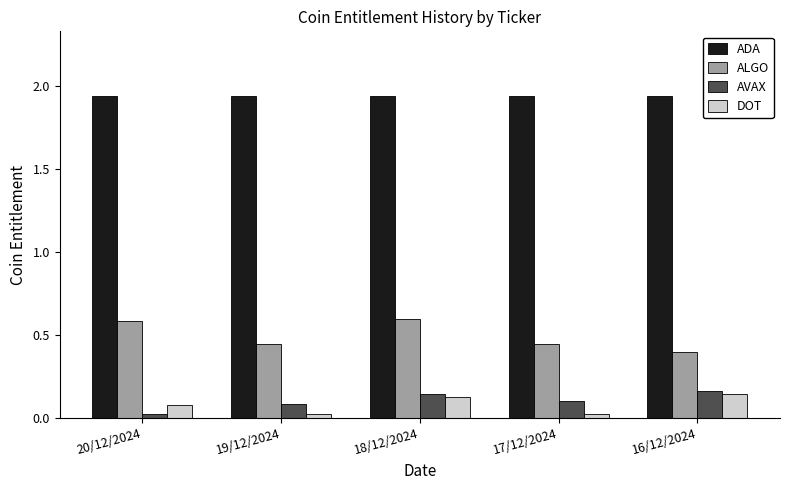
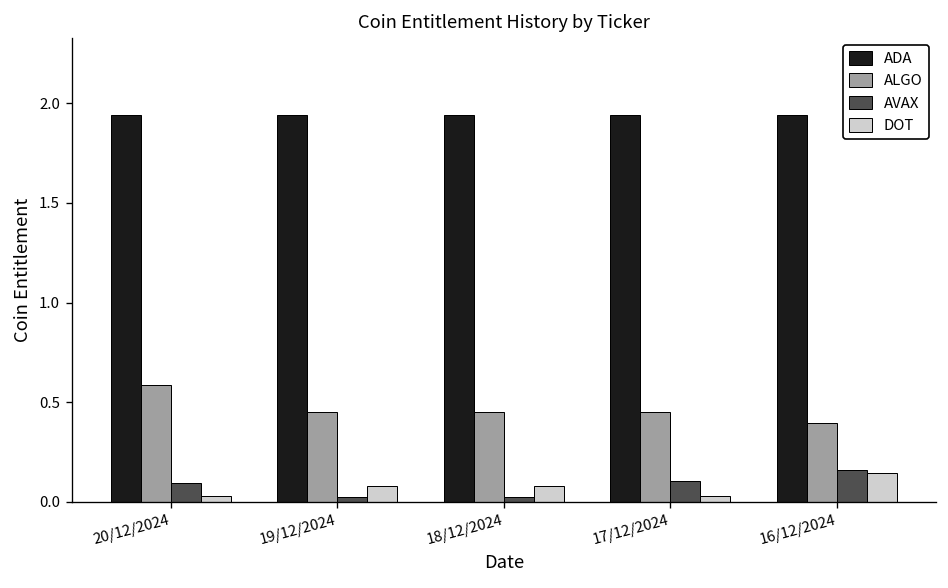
AVAX, 20/12/2024: 0.02 -> 0.09
DOT, 20/12/2024: 0.08 -> 0.03
AVAX, 19/12/2024: 0.09 -> 0.02
DOT, 19/12/2024: 0.03 -> 0.08
ALGO, 18/12/2024: 0.60 -> 0.45
AVAX, 18/12/2024: 0.15 -> 0.02
DOT, 18/12/2024: 0.13 -> 0.08
